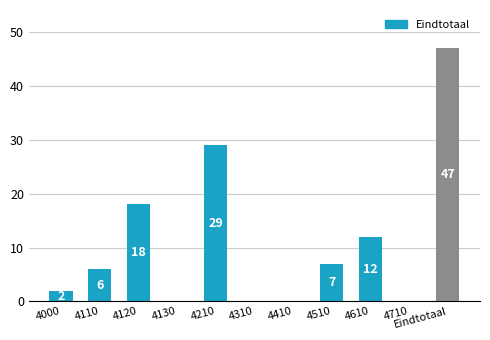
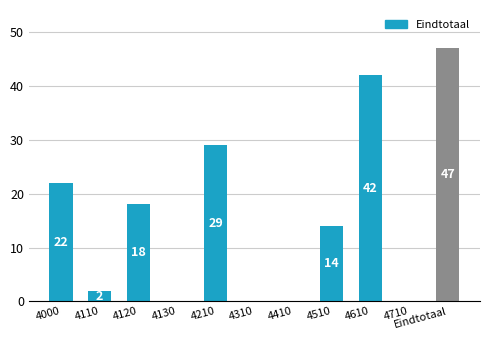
4000: 2 -> 22
4110: 6 -> 2
4510: 7 -> 14
4610: 12 -> 42
